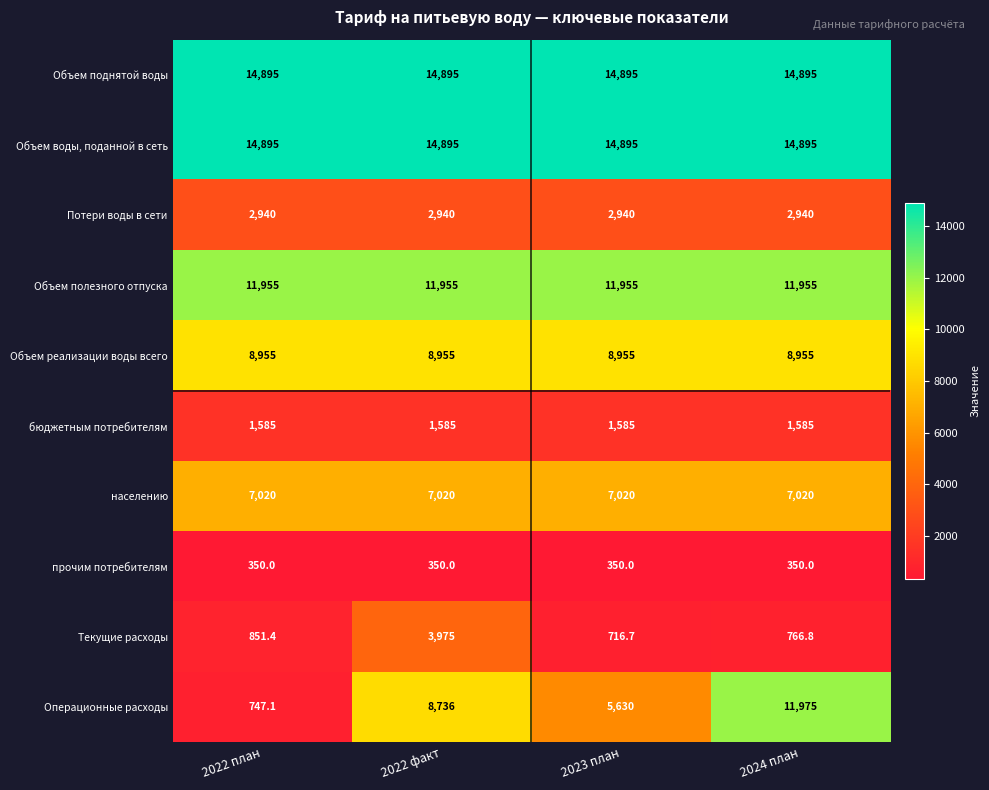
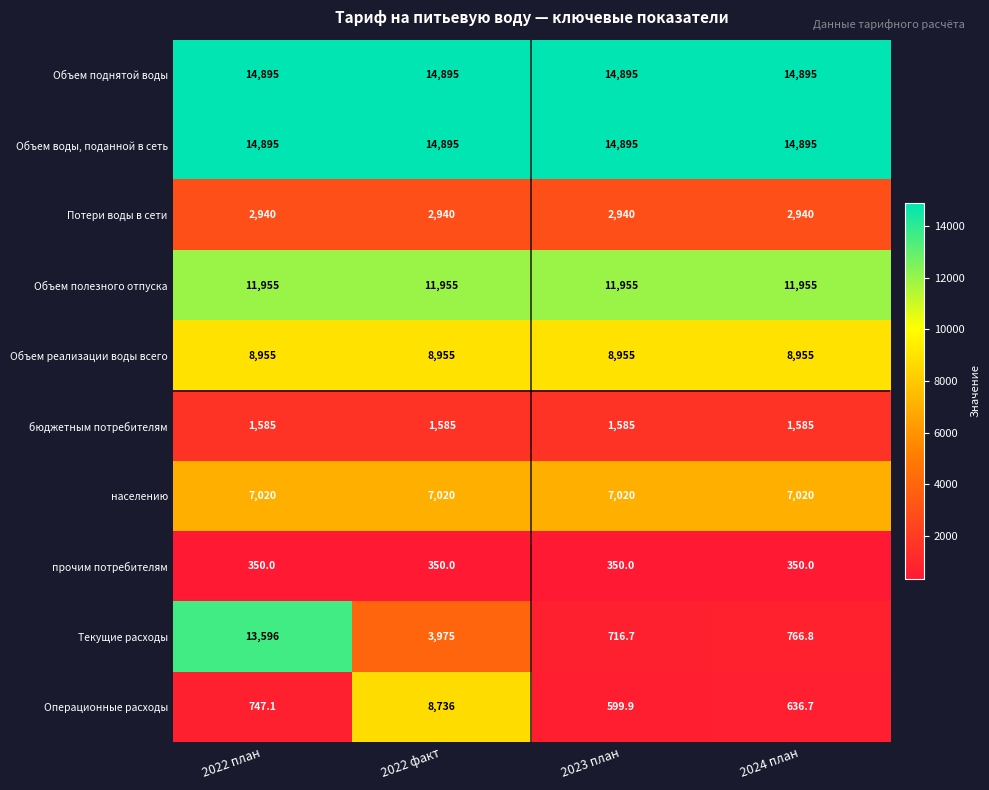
Текущие расходы, 2022 план: 851.4 -> 13,596
Операционные расходы, 2023 план: 5,630 -> 599.9
Операционные расходы, 2024 план: 11,975 -> 636.7
